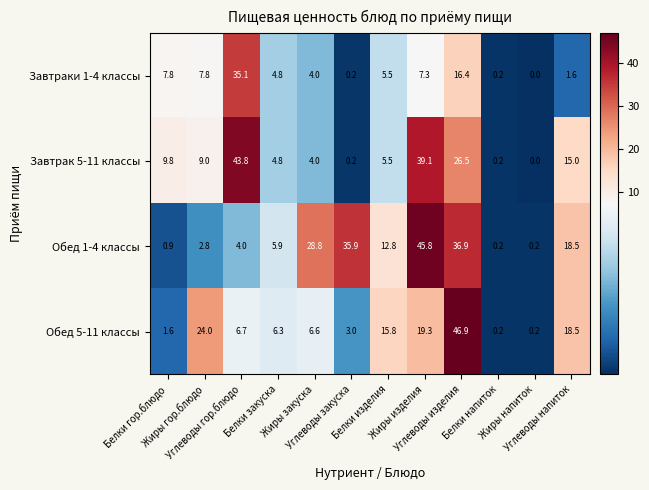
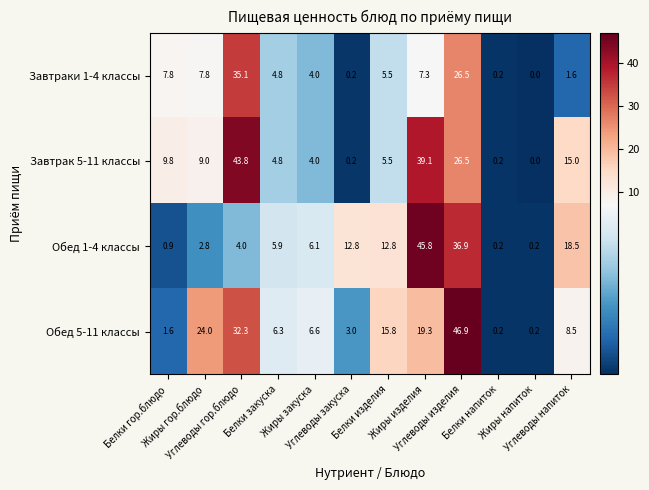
Завтраки 1-4 классы, Углеводы изделия: 16.4 -> 26.5
Обед 1-4 классы, Жиры закуска: 28.8 -> 6.1
Обед 1-4 классы, Углеводы закуска: 35.9 -> 12.8
Обед 5-11 классы, Углеводы гор.блюдо: 6.7 -> 32.3
Обед 5-11 классы, Углеводы напиток: 18.5 -> 8.5
